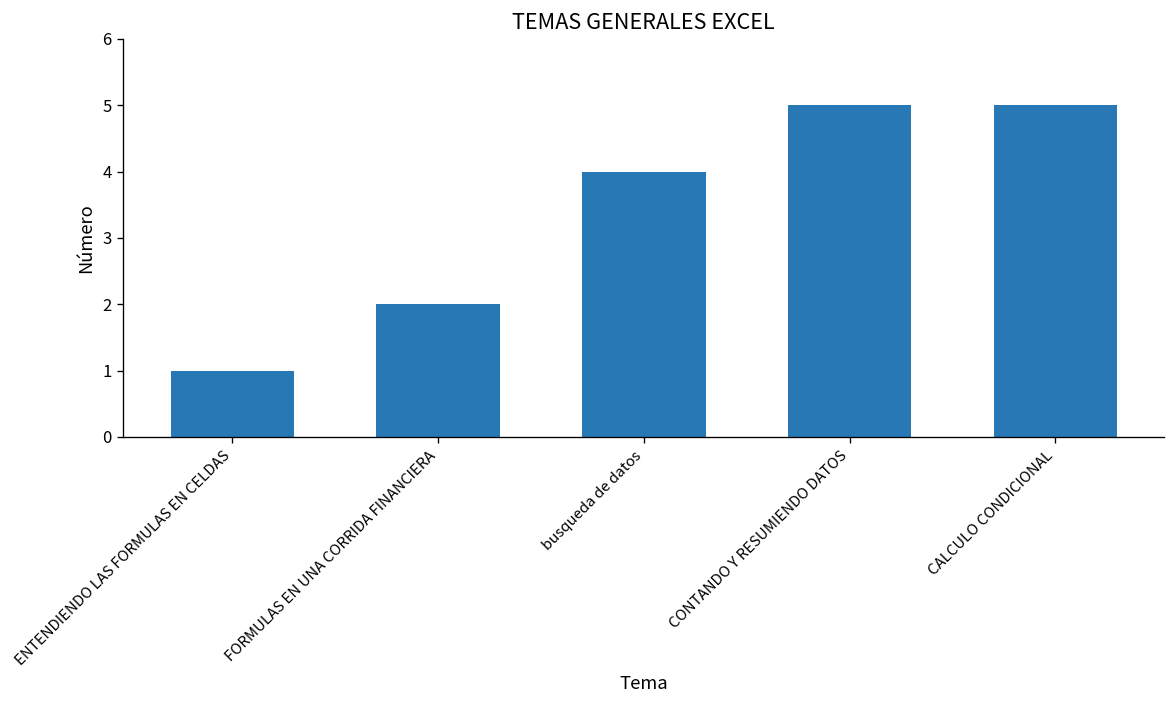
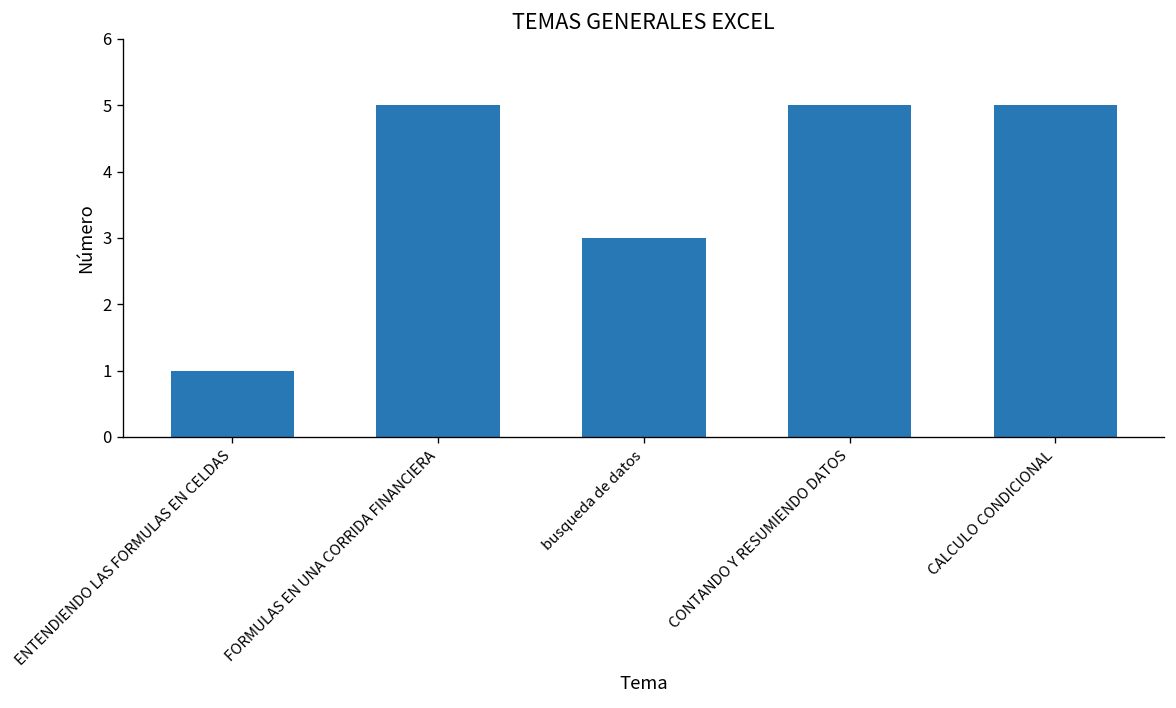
FORMULAS EN UNA CORRIDA FINANCIERA: 2 -> 5
busqueda de datos: 4 -> 3
